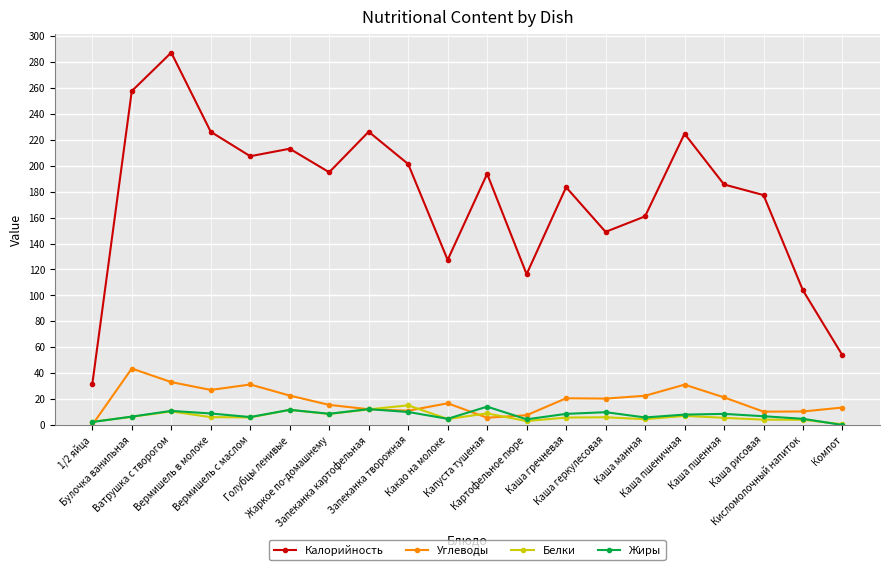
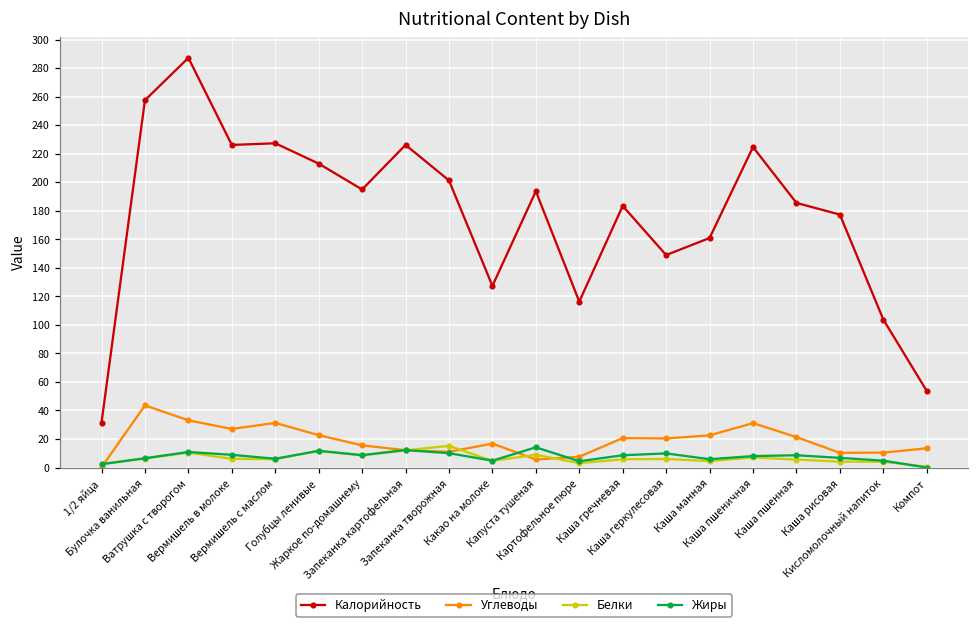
Калорийность, Вермишель с маслом: 207 -> 227
